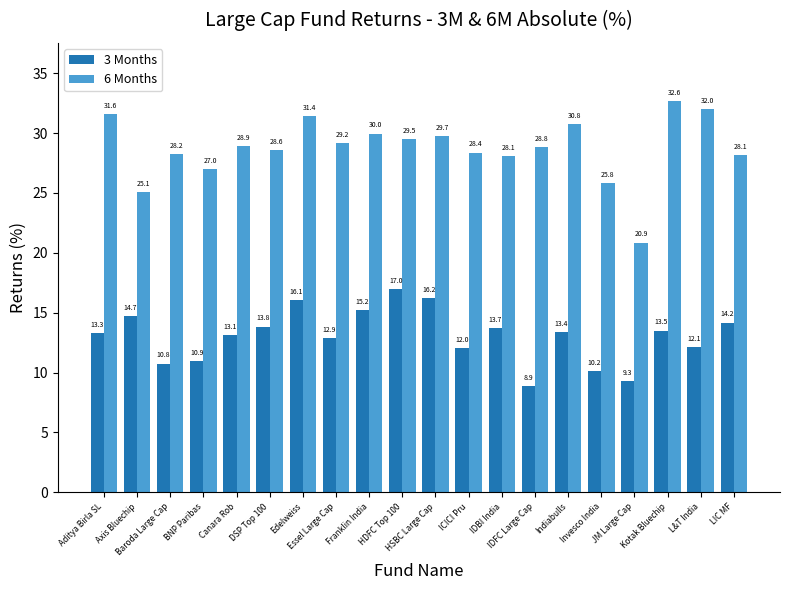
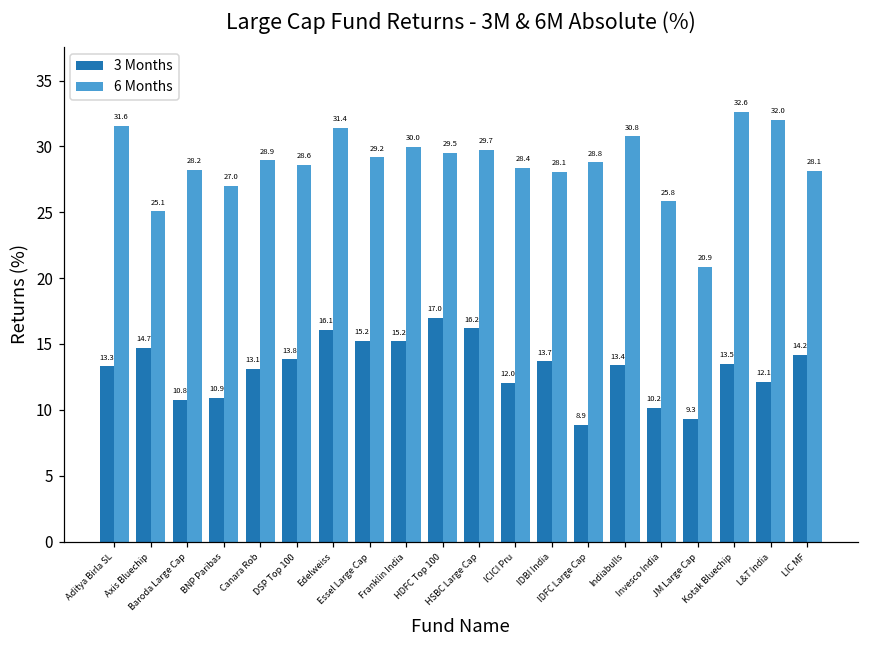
3 Months, Essel Large Cap: 12.9 -> 15.2
